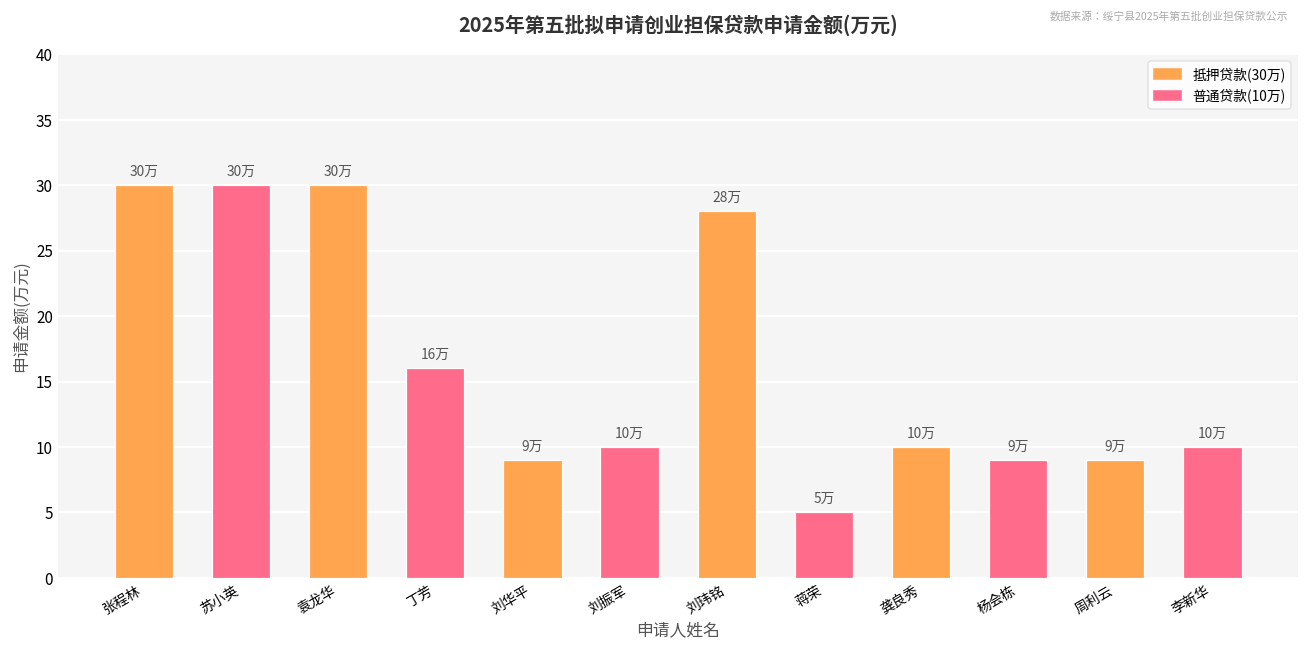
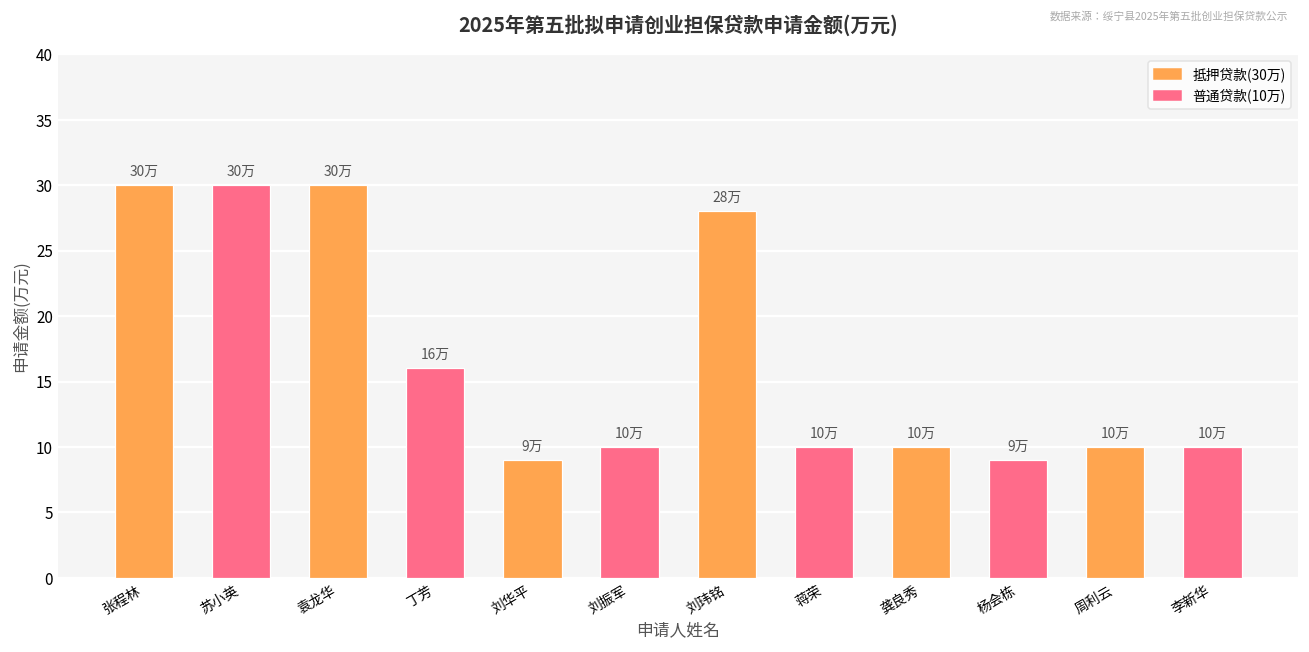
蒋荣: 5万 -> 10万
周利云: 9万 -> 10万
